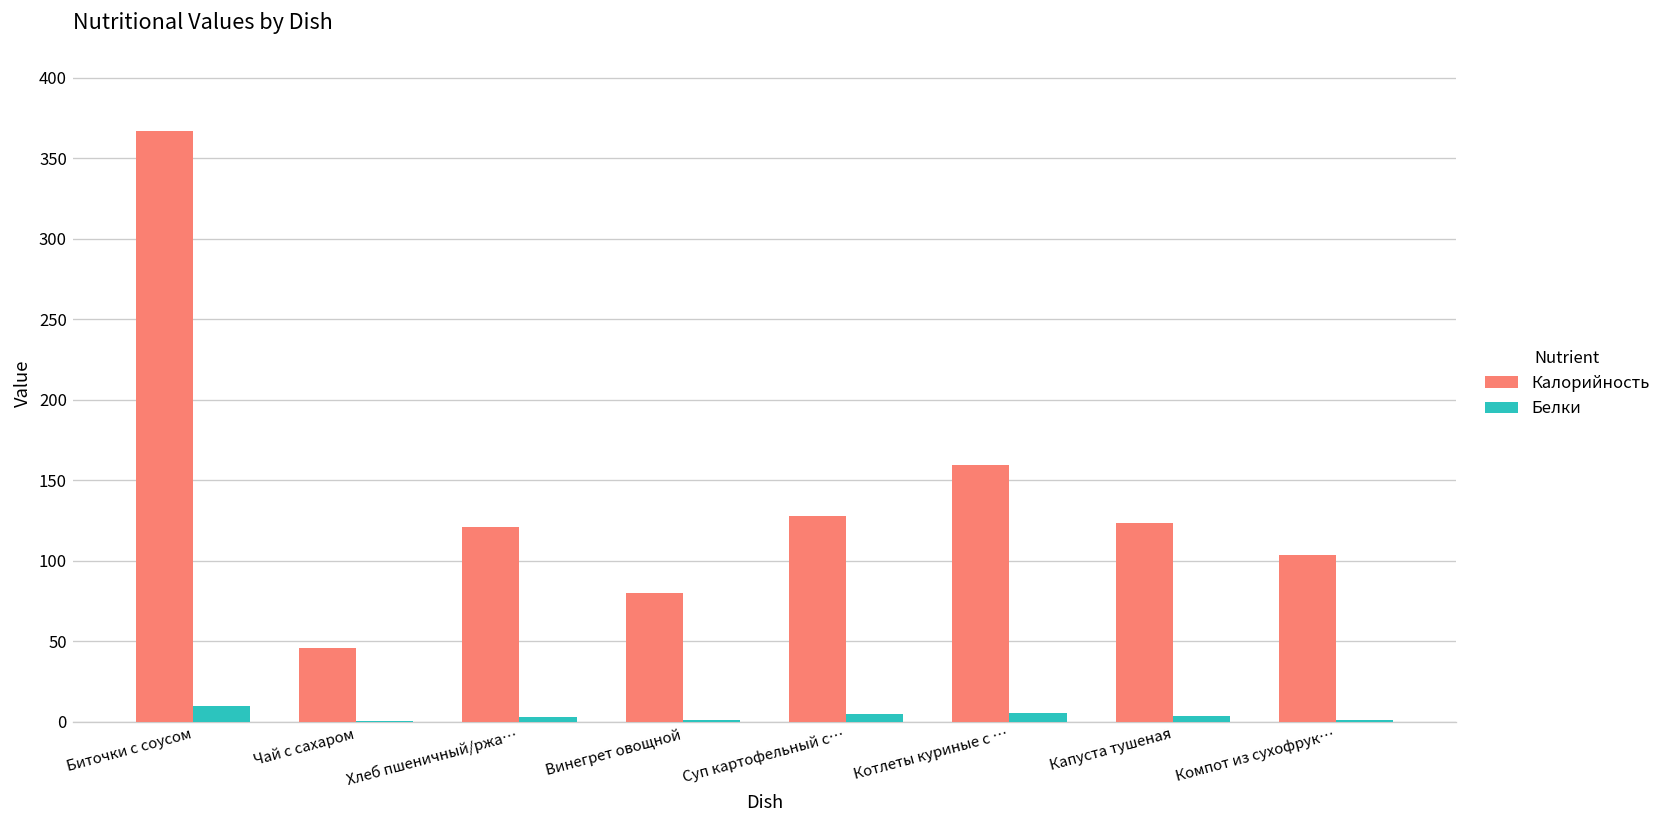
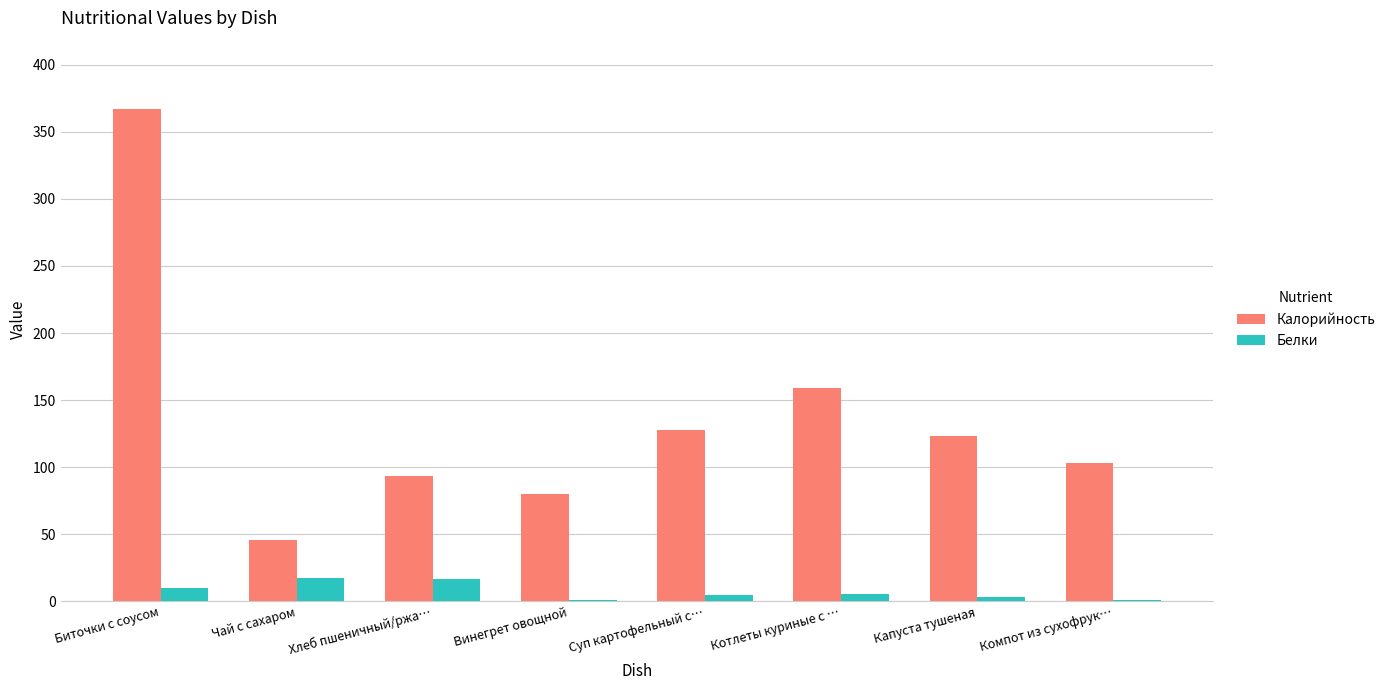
Белки, Чай с сахаром: 0 -> 18
Калорийность, Хлеб пшеничный/ржа…: 121 -> 93
Белки, Хлеб пшеничный/ржа…: 3 -> 16
